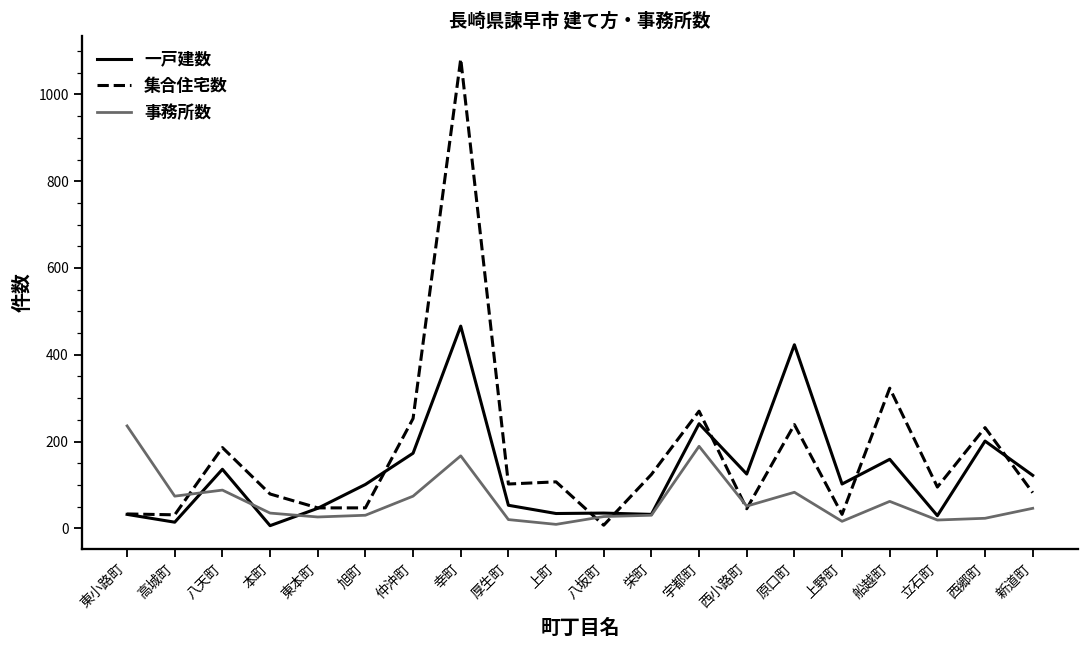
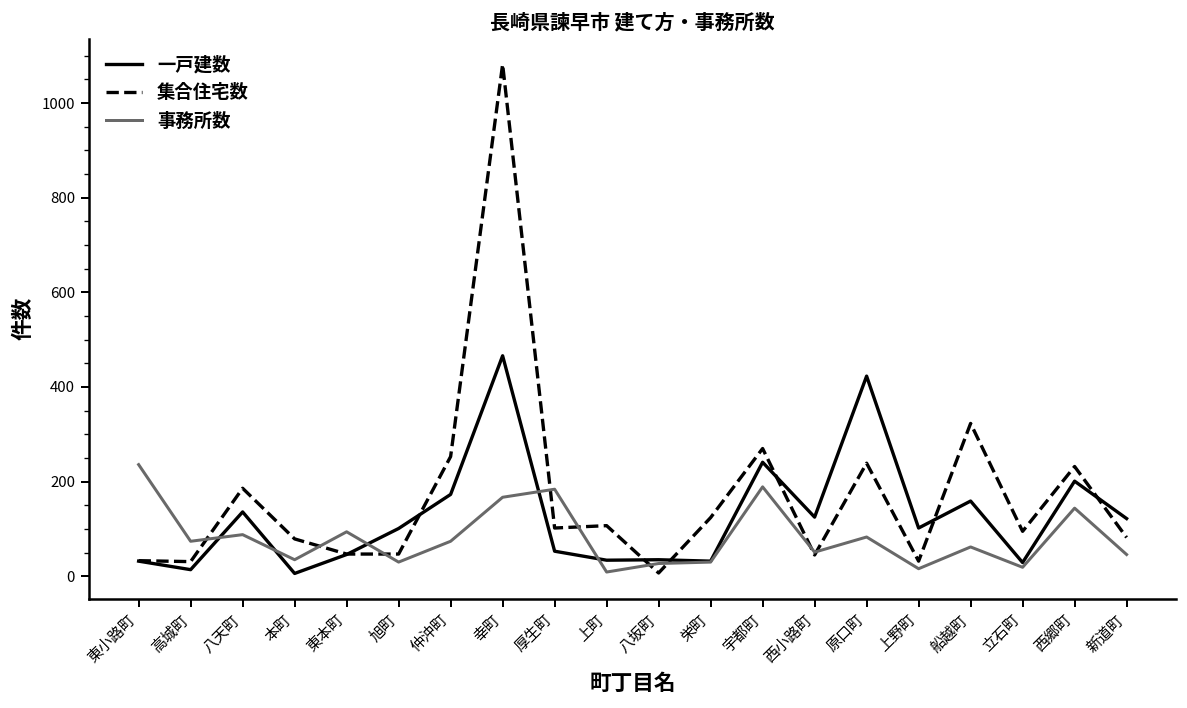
事務所数, 東本町: 30 -> 90
事務所数, 厚生町: 20 -> 180
事務所数, 西郷町: 20 -> 140
